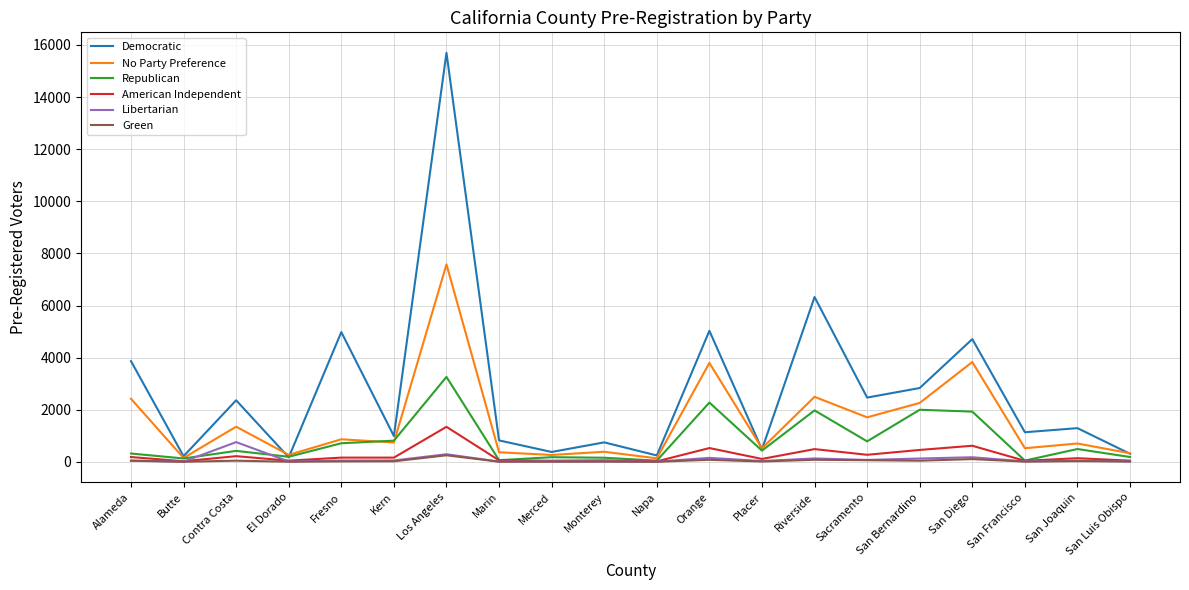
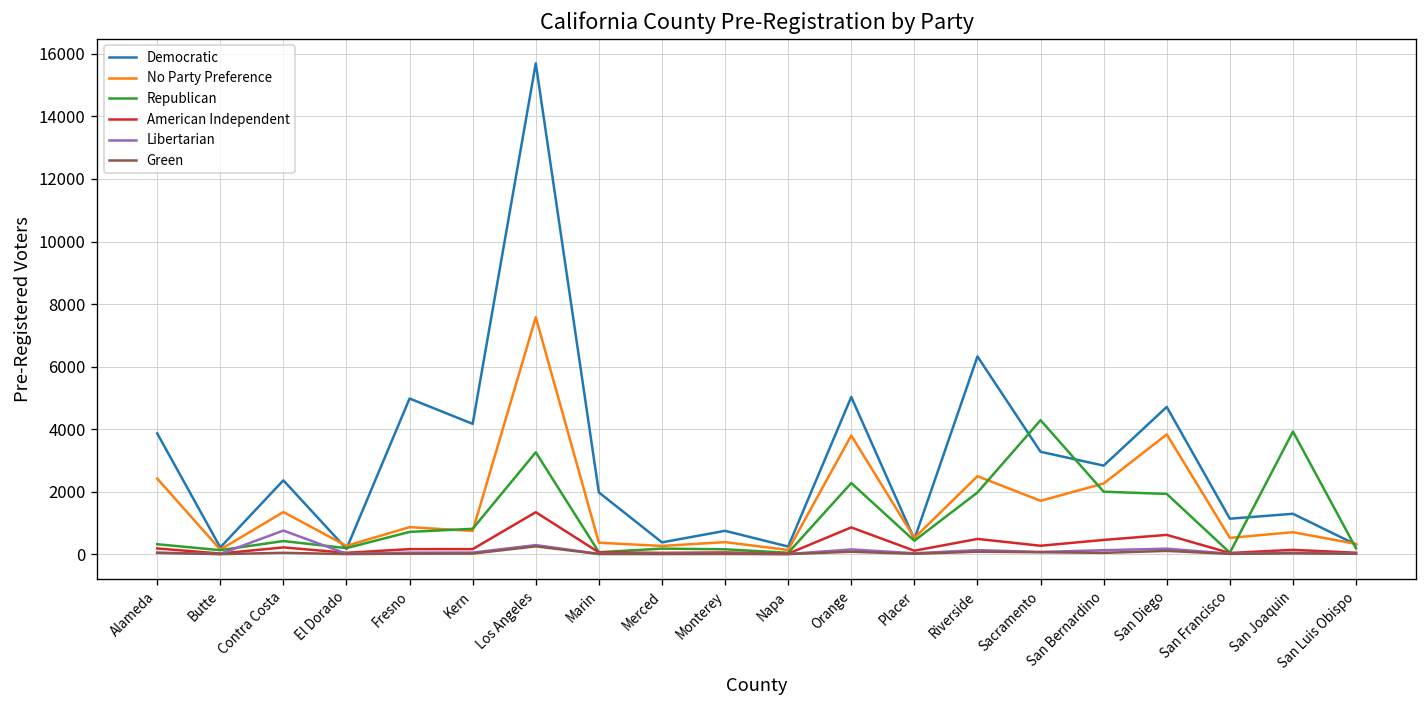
Democratic, Kern: 1000 -> 4200
Democratic, Marin: 800 -> 2000
American Independent, Orange: 500 -> 900
Democratic, Sacramento: 2500 -> 3300
Republican, Sacramento: 800 -> 4300
Republican, San Joaquin: 500 -> 3900
